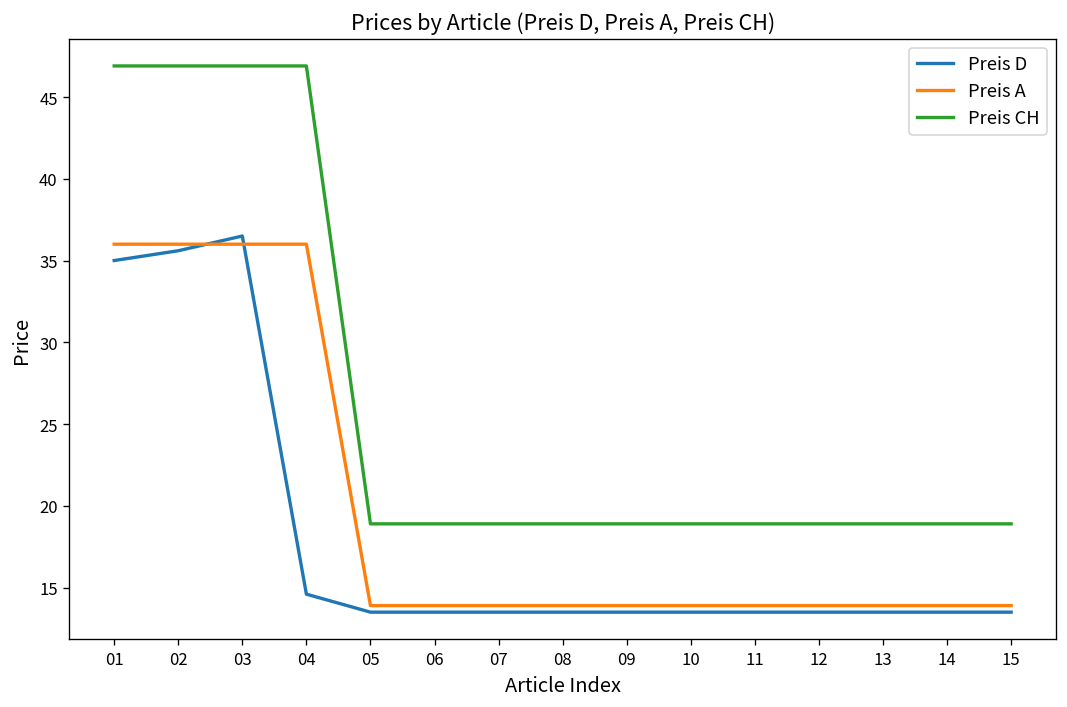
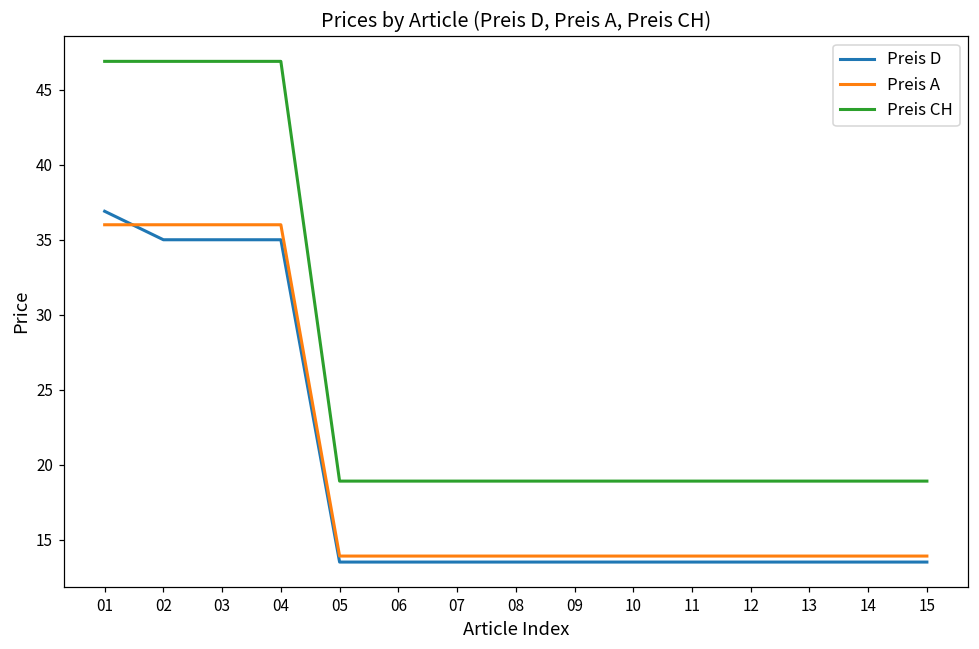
Preis D, 01: 35.0 -> 36.9
Preis D, 02: 35.6 -> 35.0
Preis D, 03: 36.5 -> 35.0
Preis D, 04: 14.6 -> 35.0
